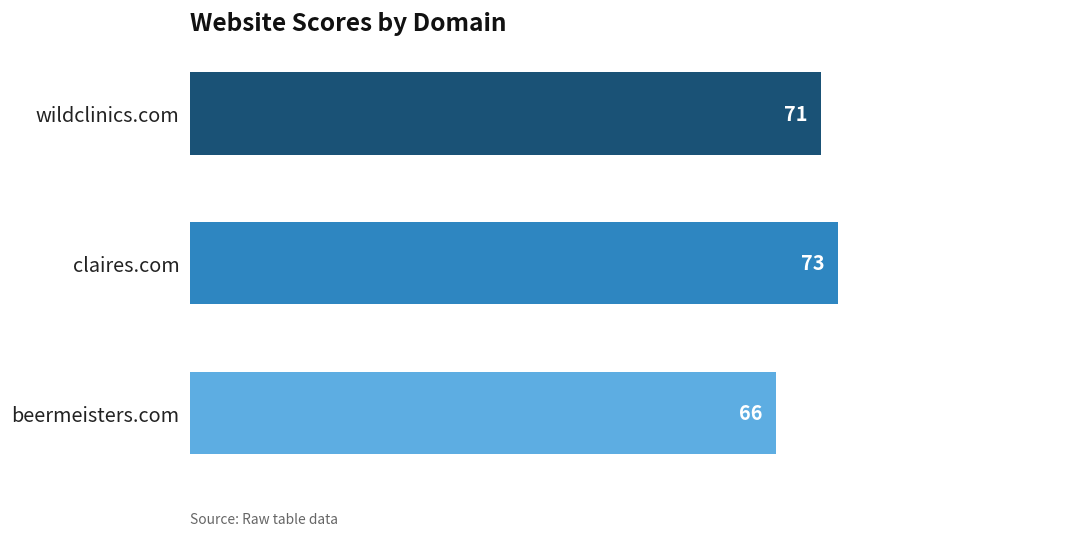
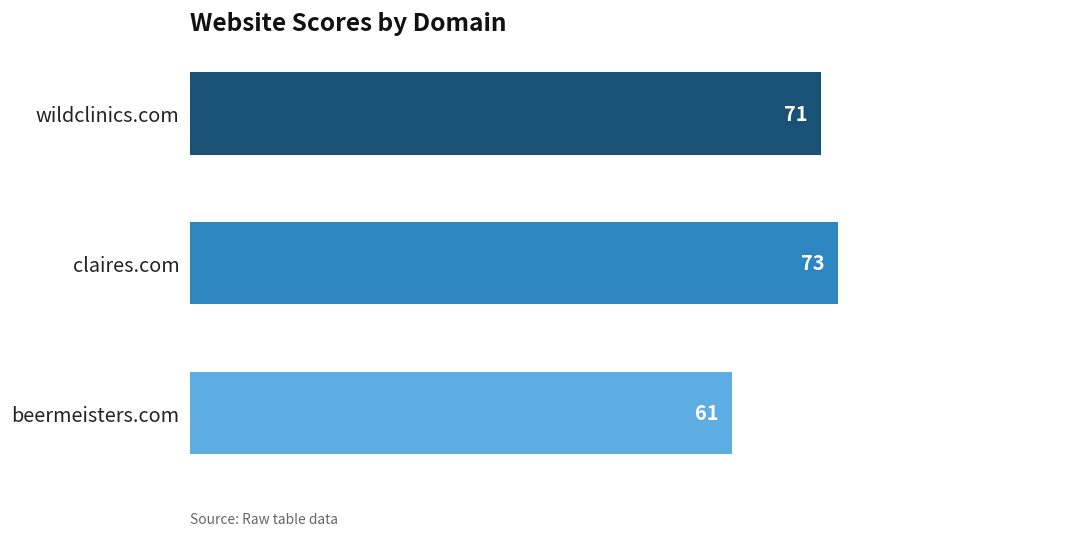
beermeisters.com: 66 -> 61
